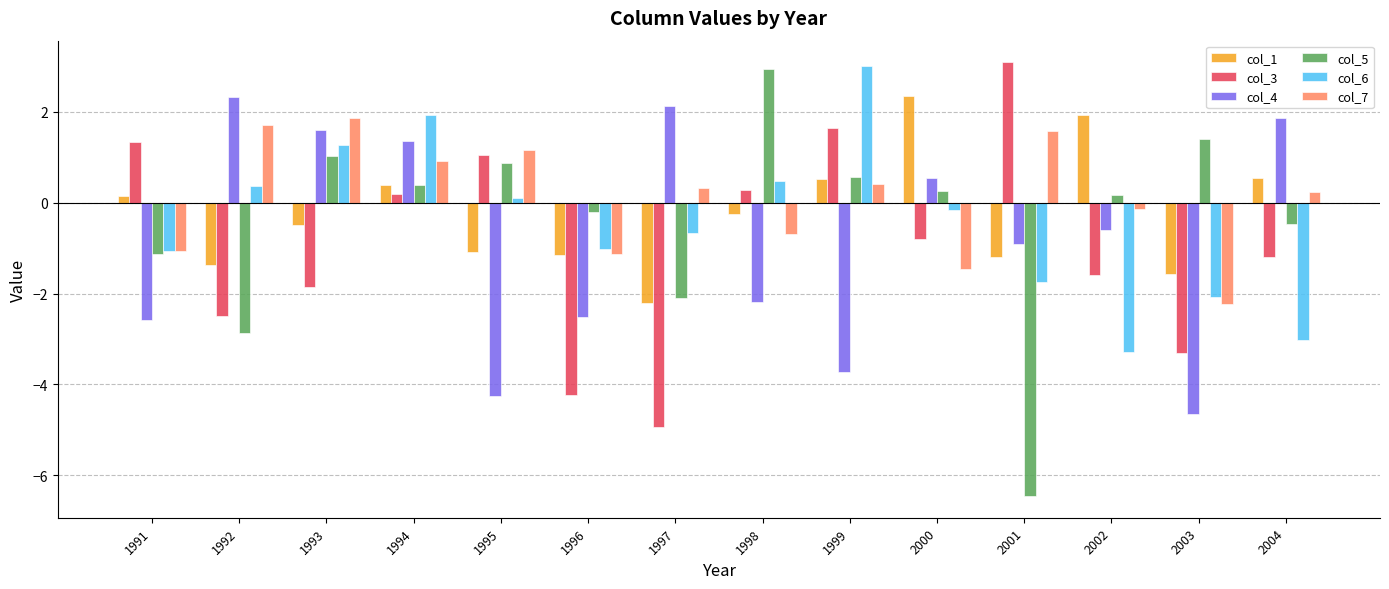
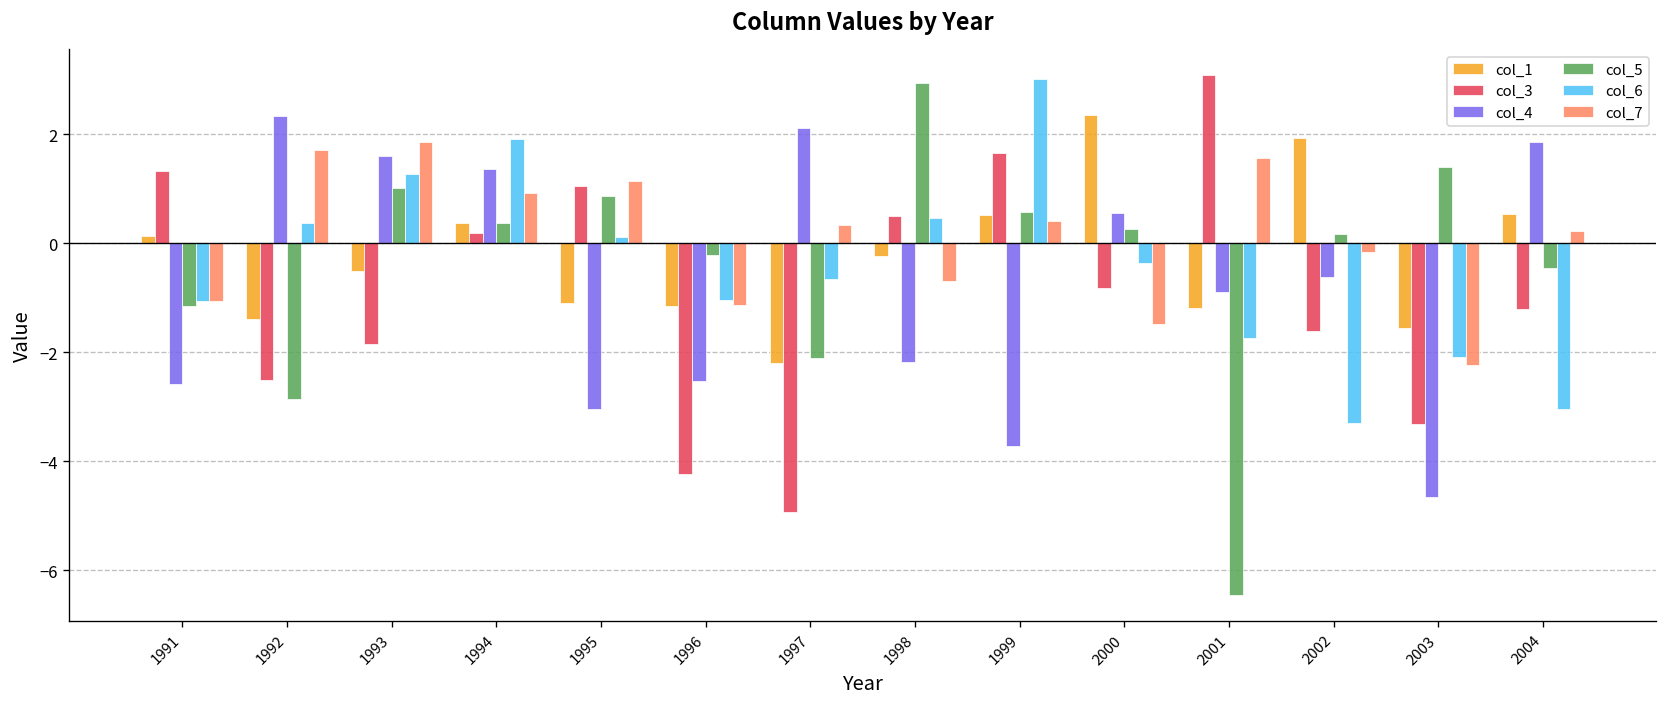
col_4, 1995: -4.3 -> -3.0
col_3, 1998: 0.3 -> 0.5
col_6, 2000: -0.2 -> -0.4
